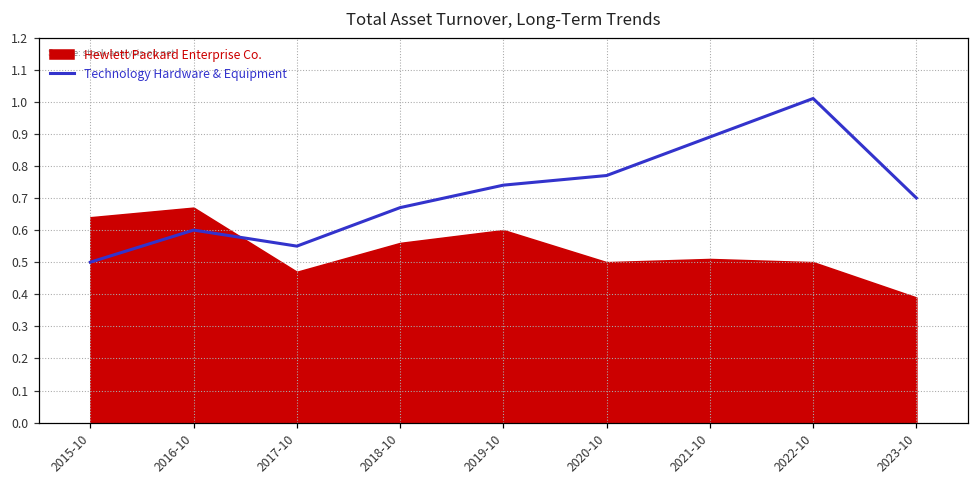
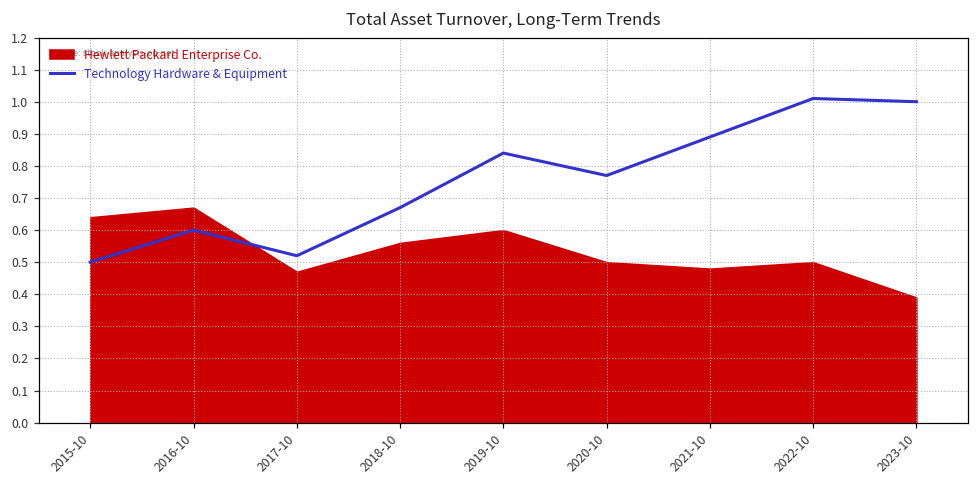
Technology Hardware & Equipment, 2017-10: 0.55 -> 0.52
Technology Hardware & Equipment, 2019-10: 0.74 -> 0.84
Hewlett Packard Enterprise Co., 2021-10: 0.51 -> 0.48
Technology Hardware & Equipment, 2023-10: 0.7 -> 1.0
